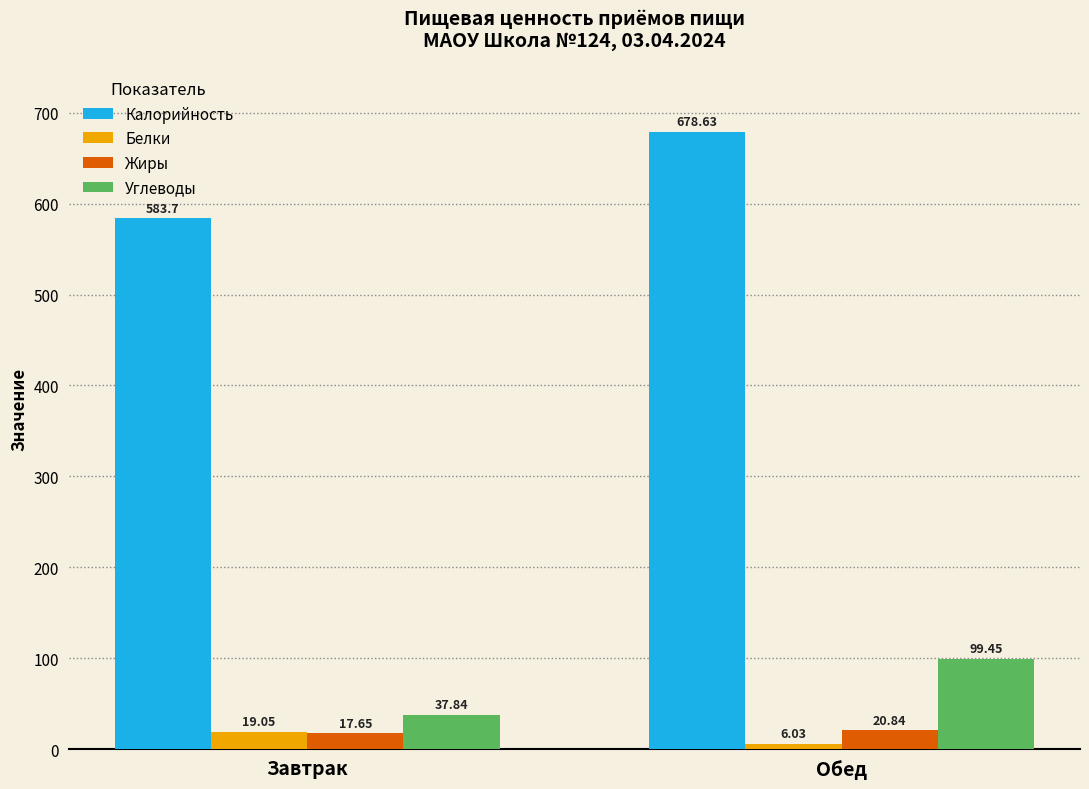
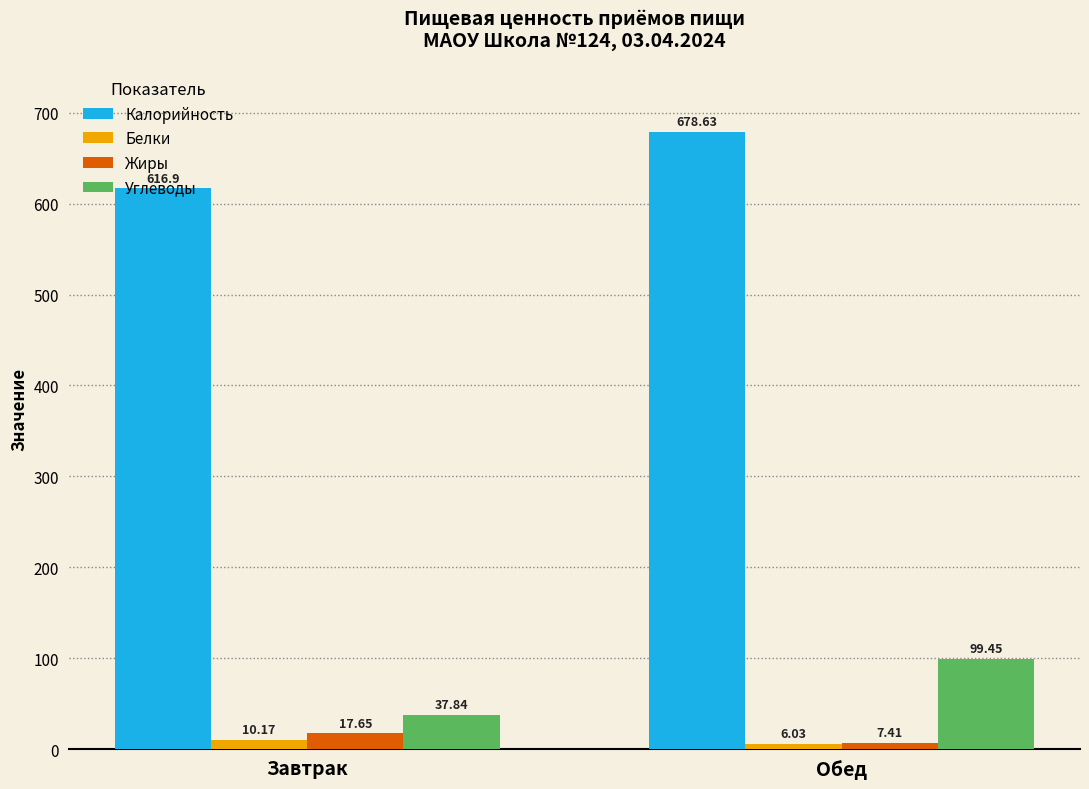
Калорийность, Завтрак: 583.7 -> 616.9
Белки, Завтрак: 19.05 -> 10.17
Жиры, Обед: 20.84 -> 7.41
